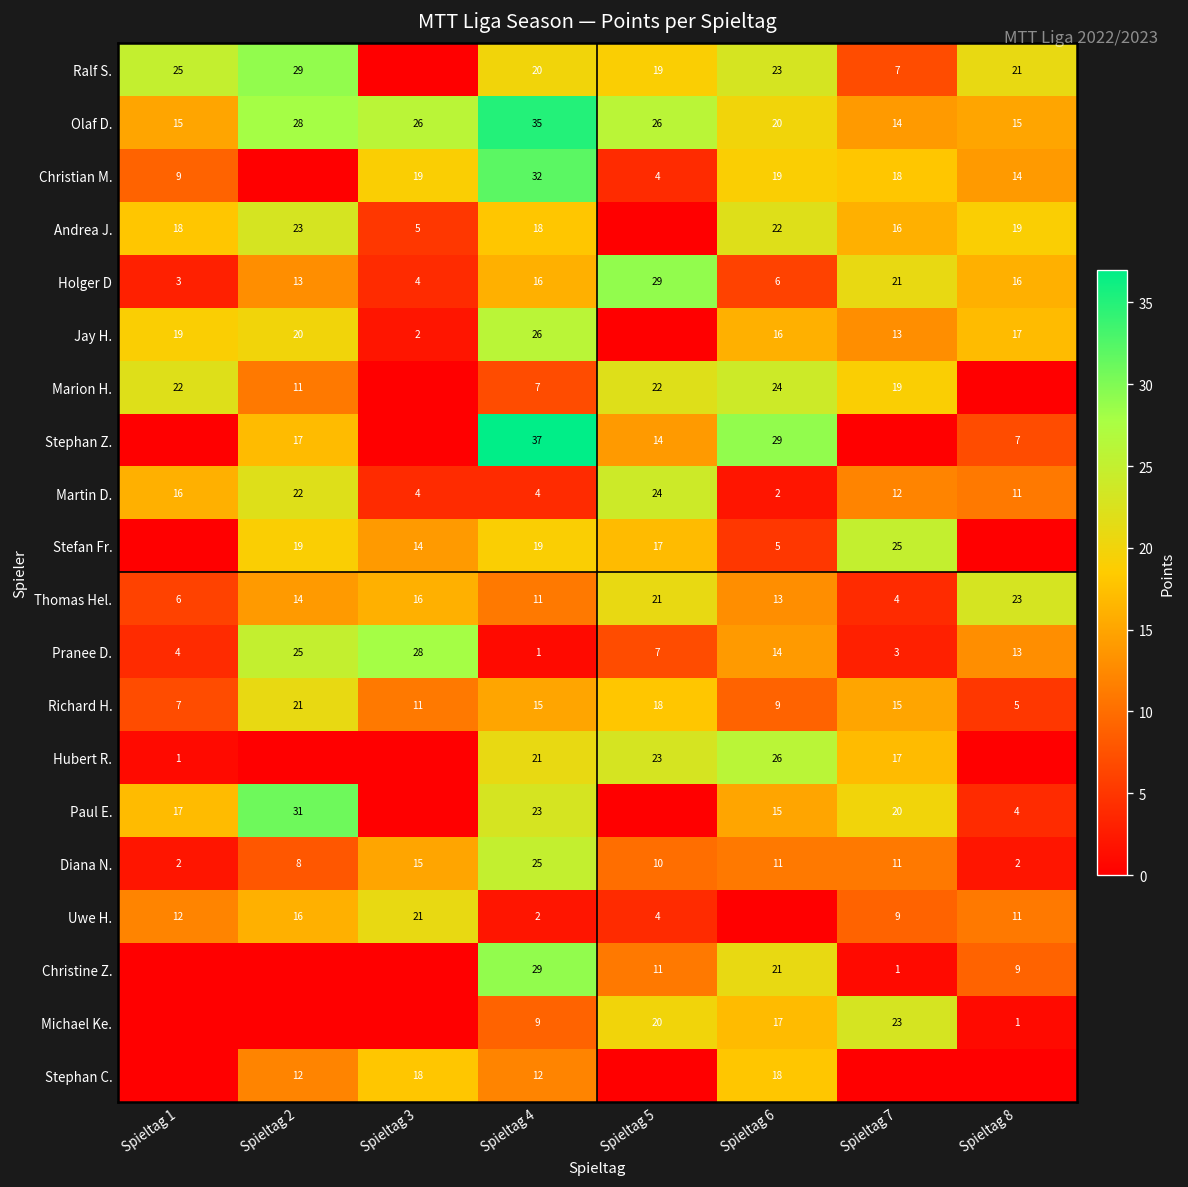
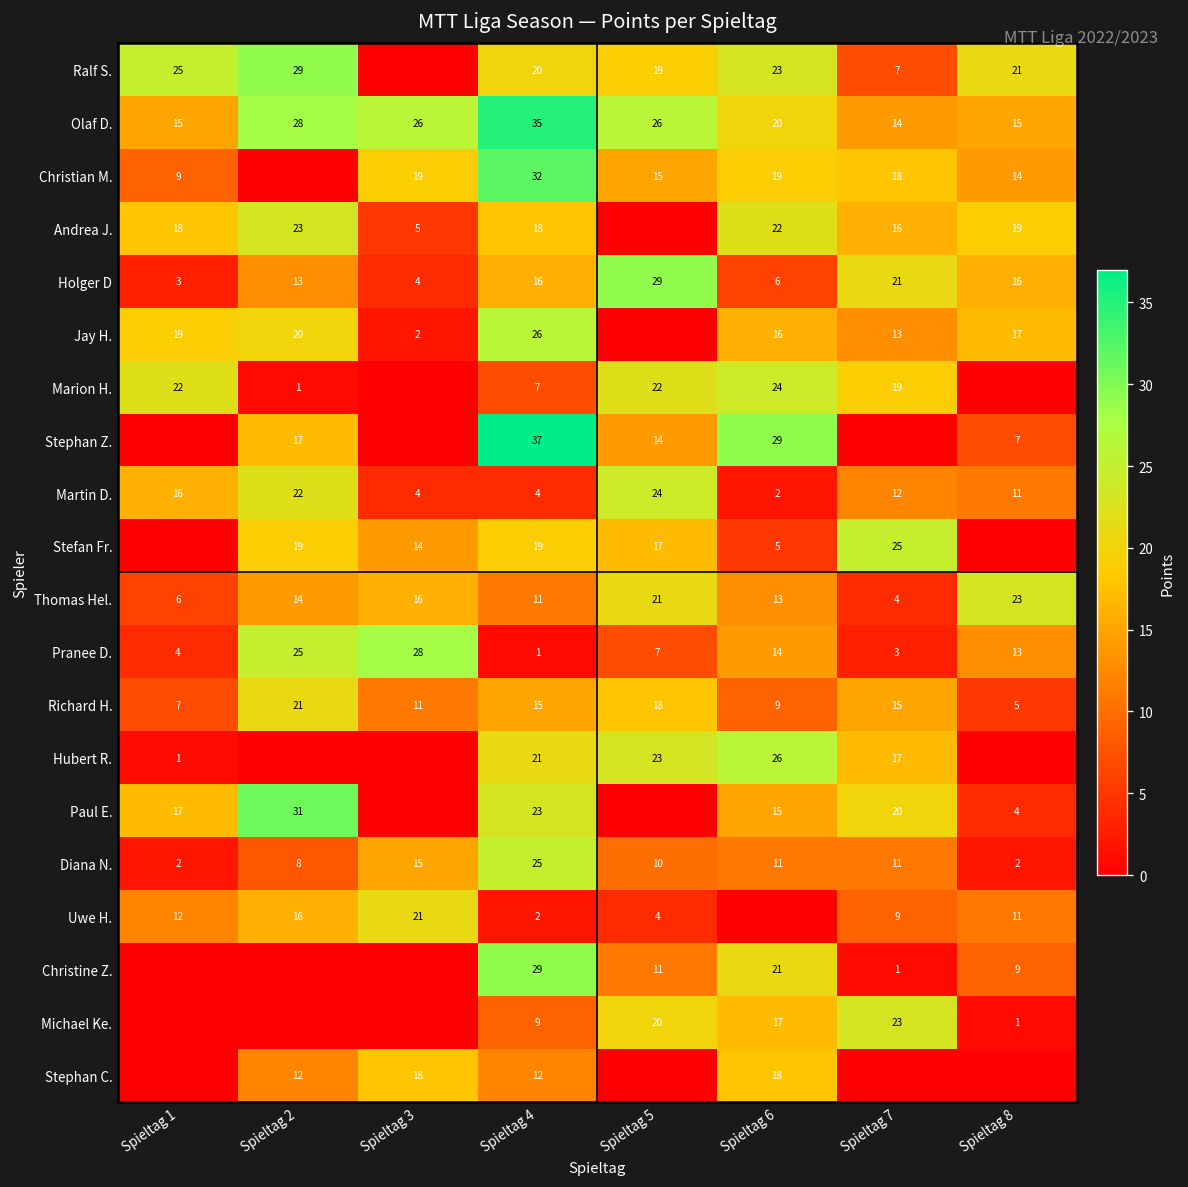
Christian M., Spieltag 5: 4 -> 15
Marion H., Spieltag 2: 11 -> 1
